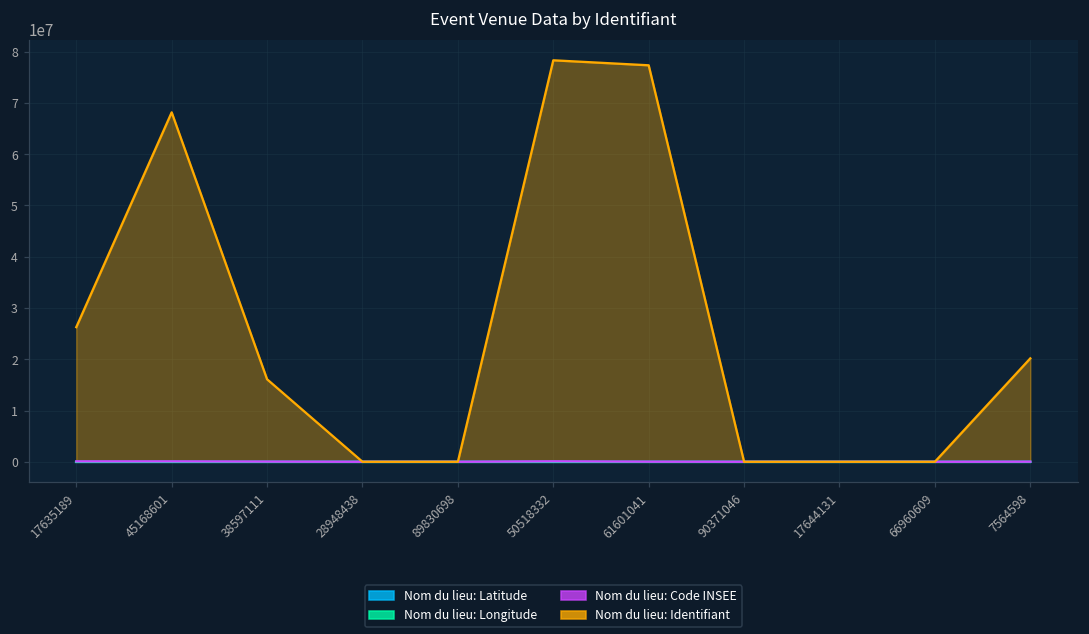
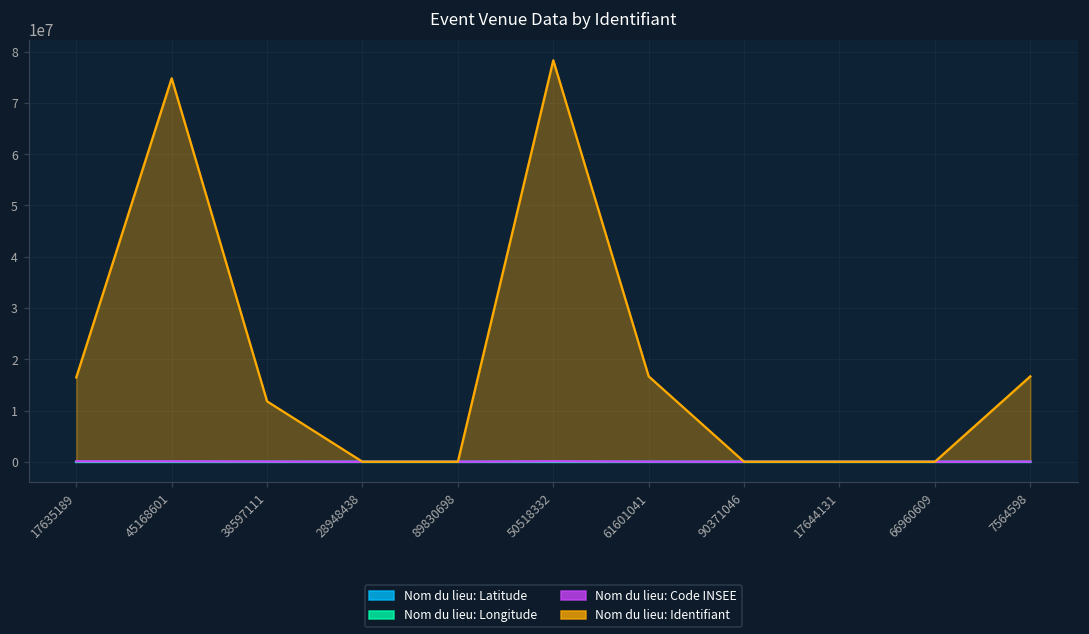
Nom du lieu: Identifiant, 17635189: 26000000 -> 16000000
Nom du lieu: Identifiant, 45168601: 68000000 -> 75000000
Nom du lieu: Identifiant, 38597111: 16000000 -> 12000000
Nom du lieu: Identifiant, 61601041: 77000000 -> 17000000
Nom du lieu: Identifiant, 7564598: 20000000 -> 17000000
